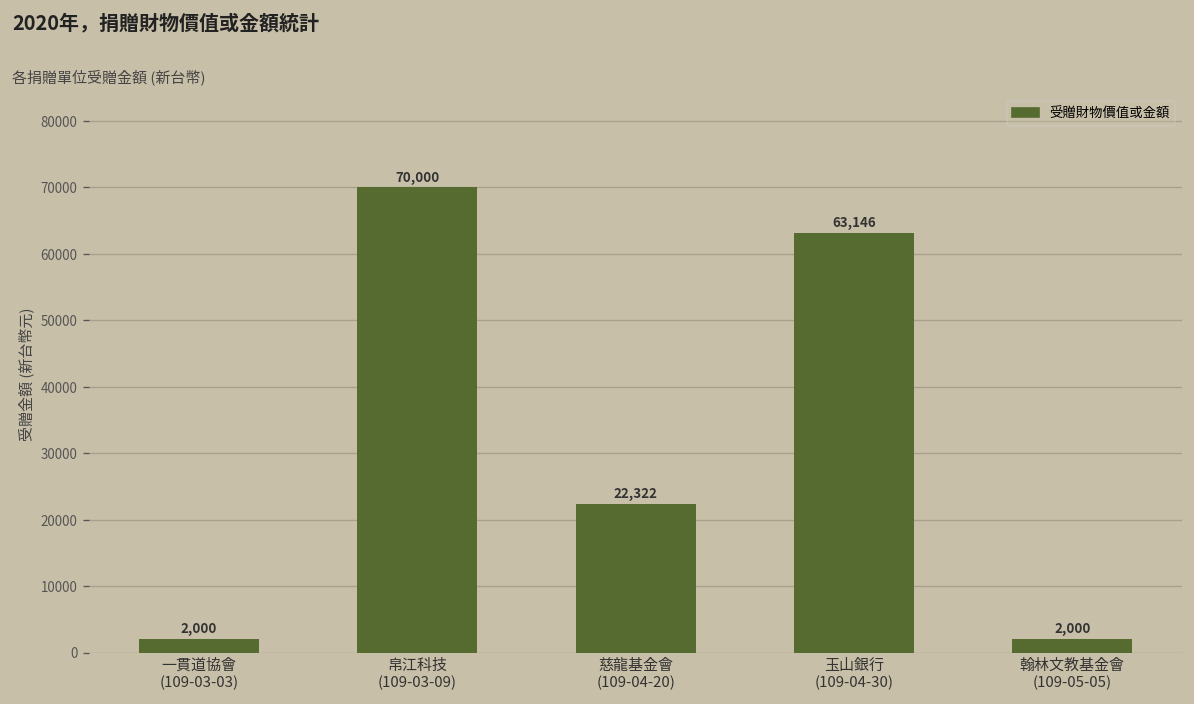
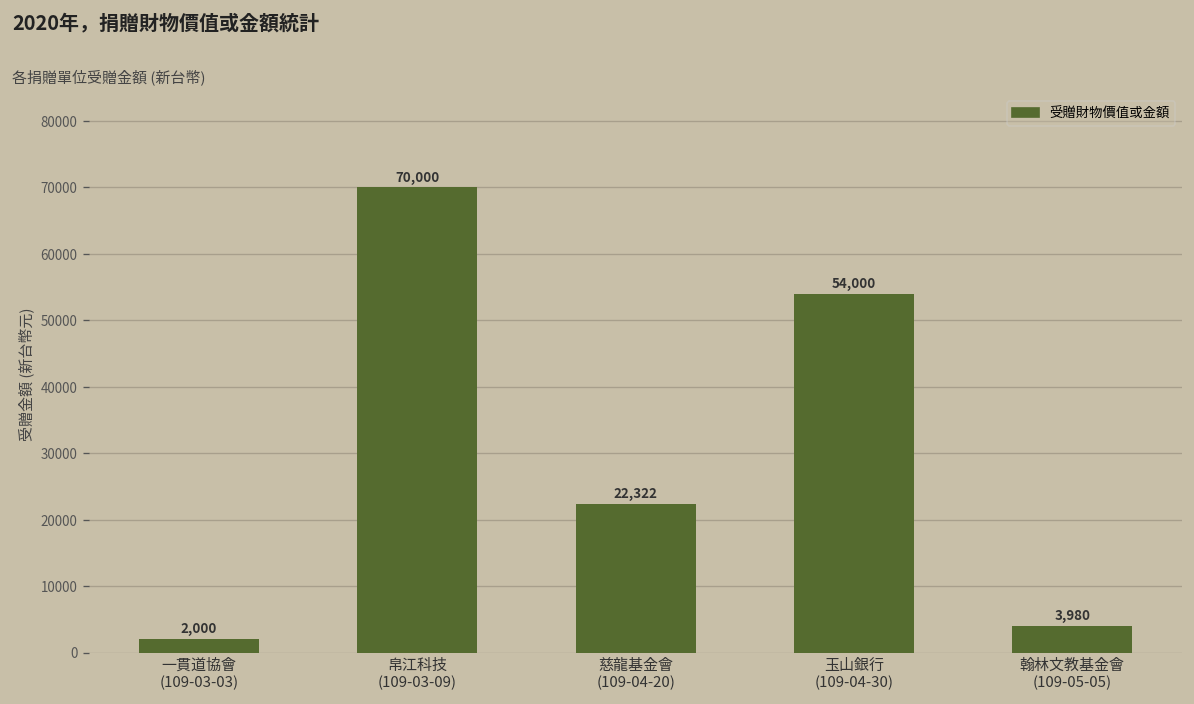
玉山銀行 (109-04-30): 63,146 -> 54,000
翰林文教基金會 (109-05-05): 2,000 -> 3,980
